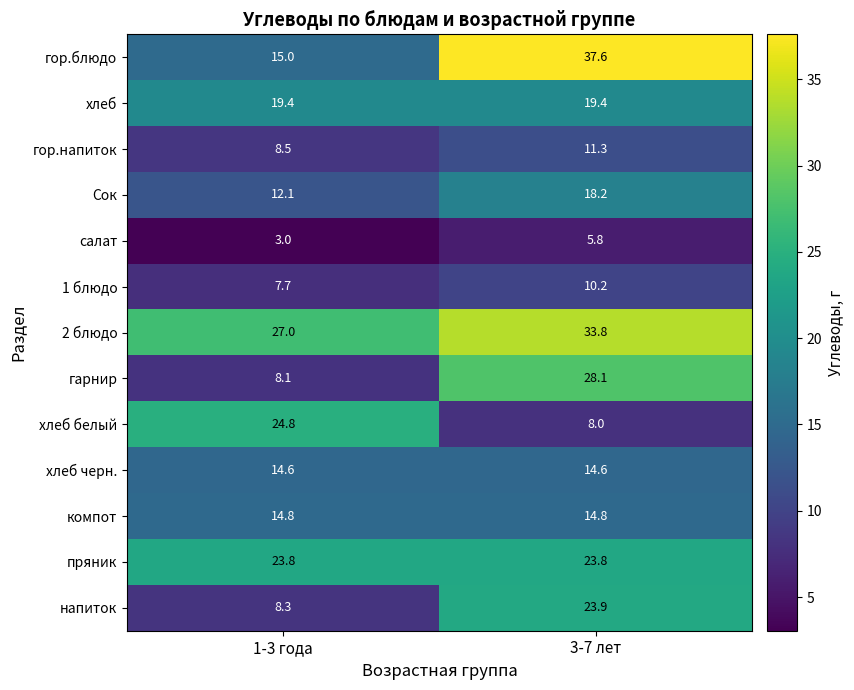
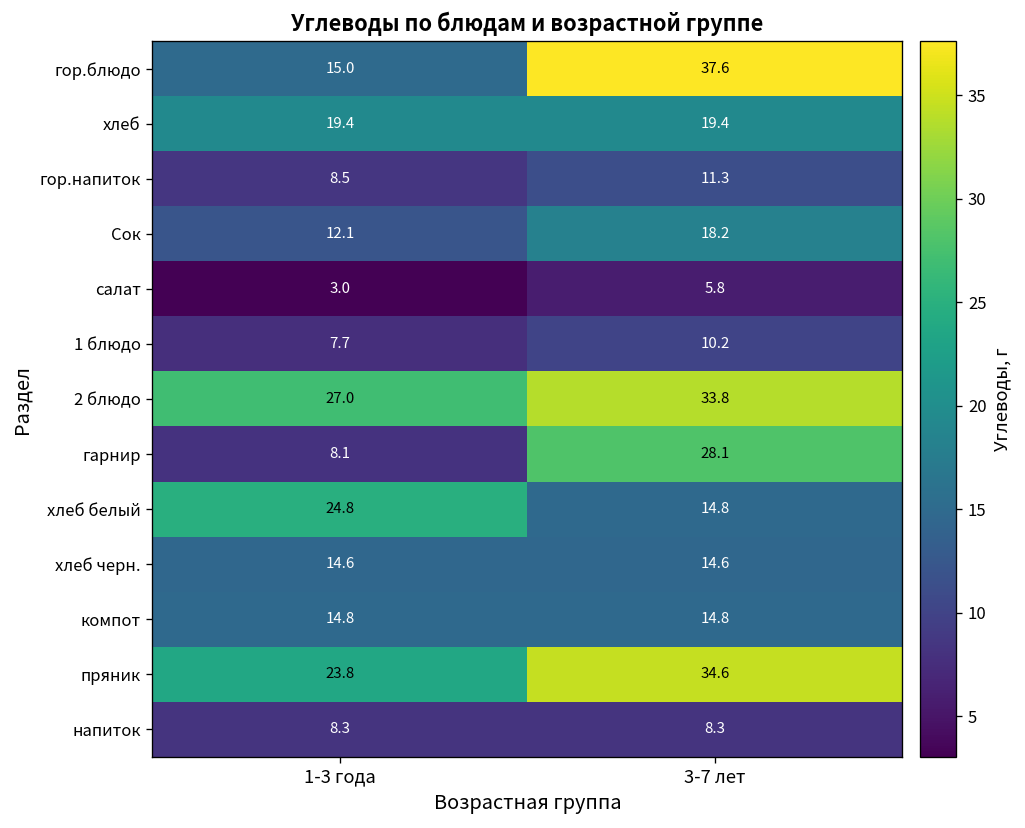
хлеб белый, 3-7 лет: 8.0 -> 14.8
пряник, 3-7 лет: 23.8 -> 34.6
напиток, 3-7 лет: 23.9 -> 8.3
